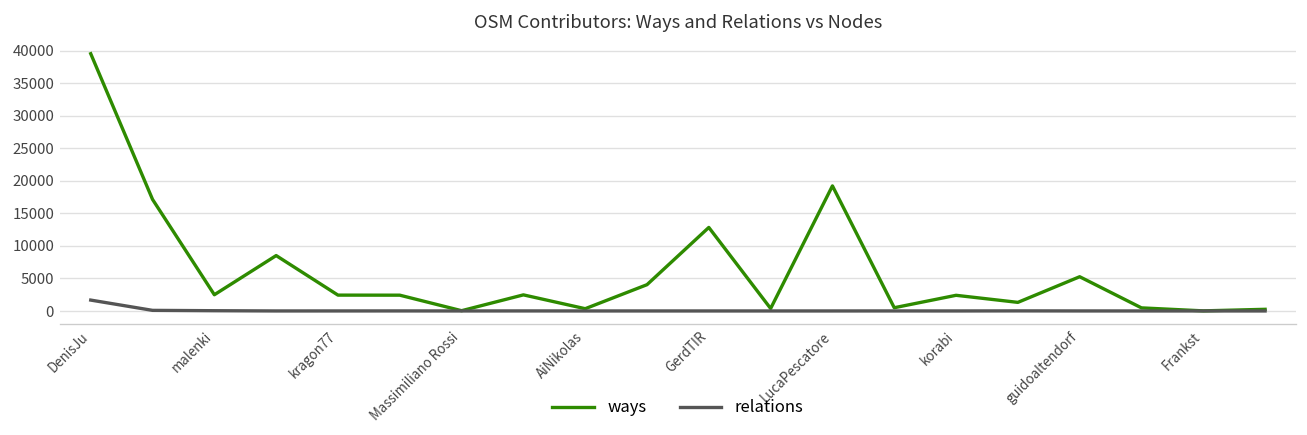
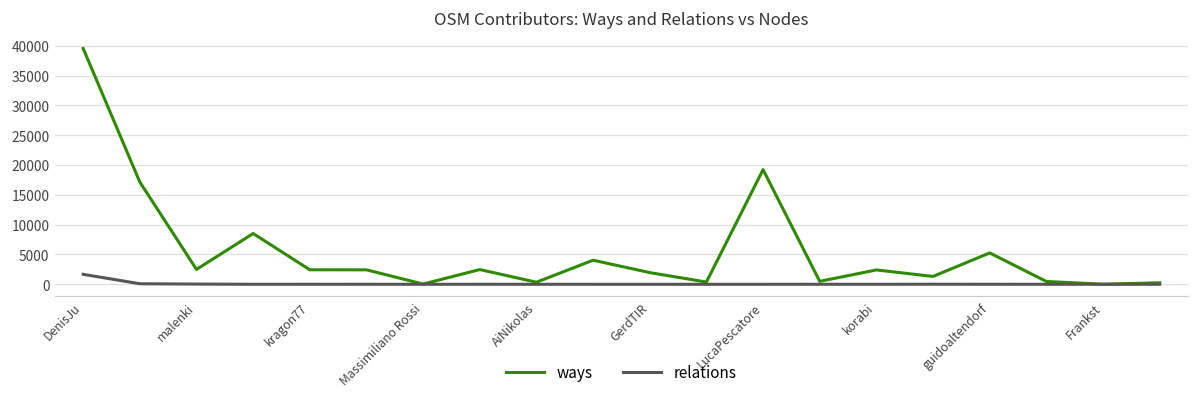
ways, GerdTIR: 13000 -> 2000
